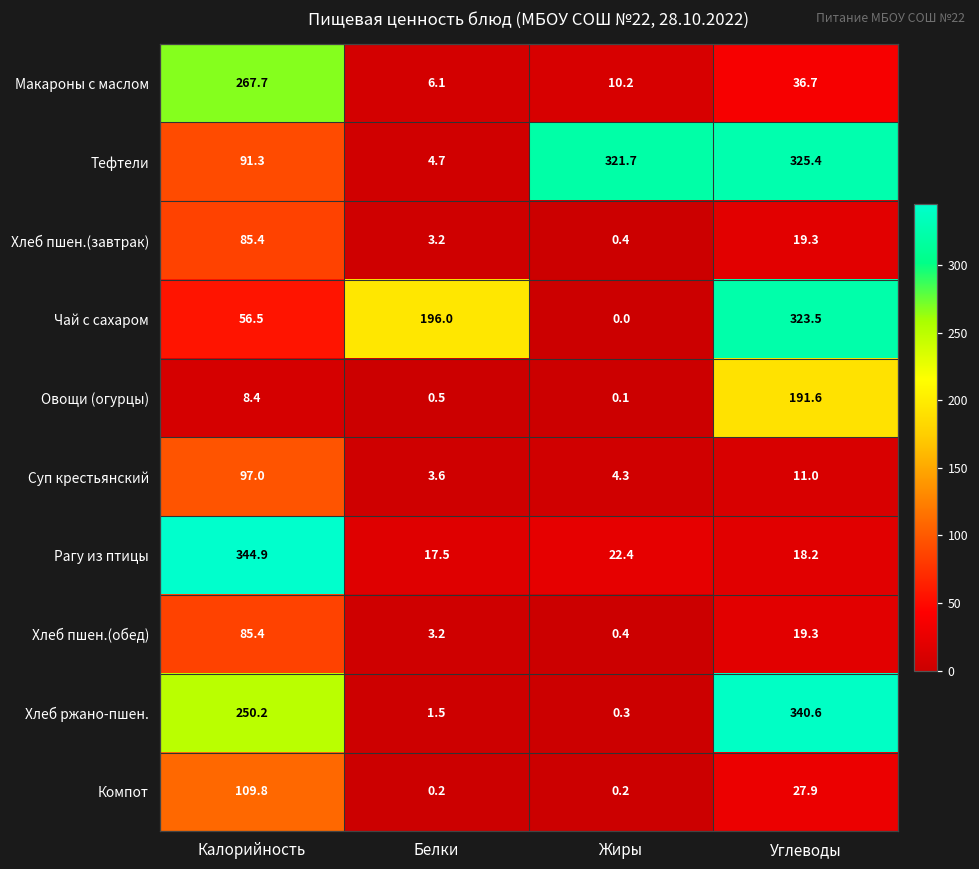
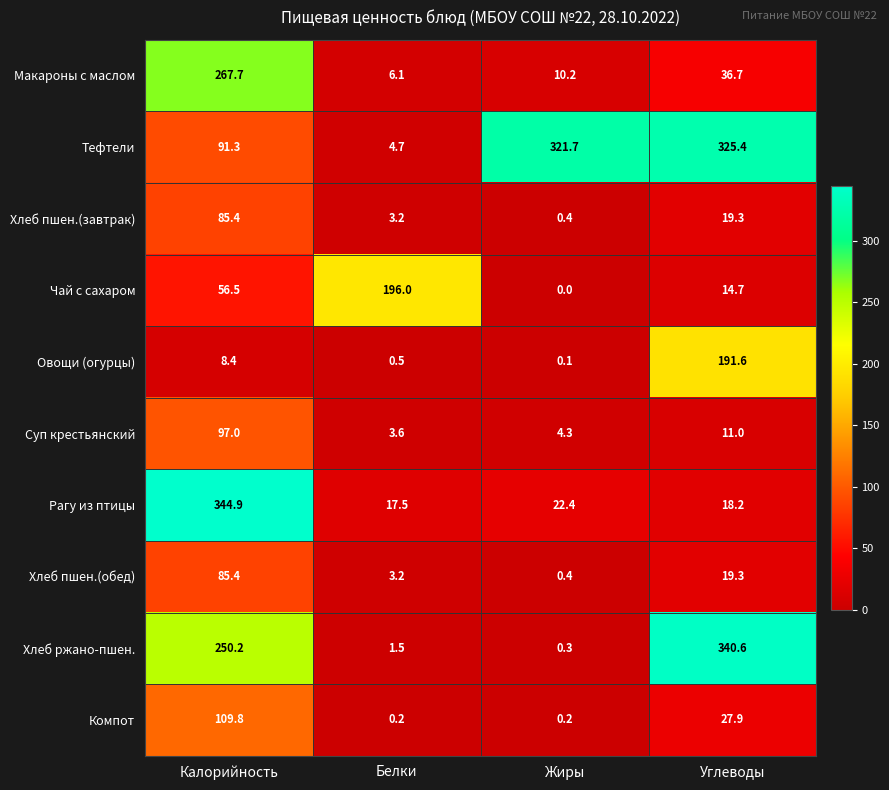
Чай с сахаром, Углеводы: 323.5 -> 14.7
